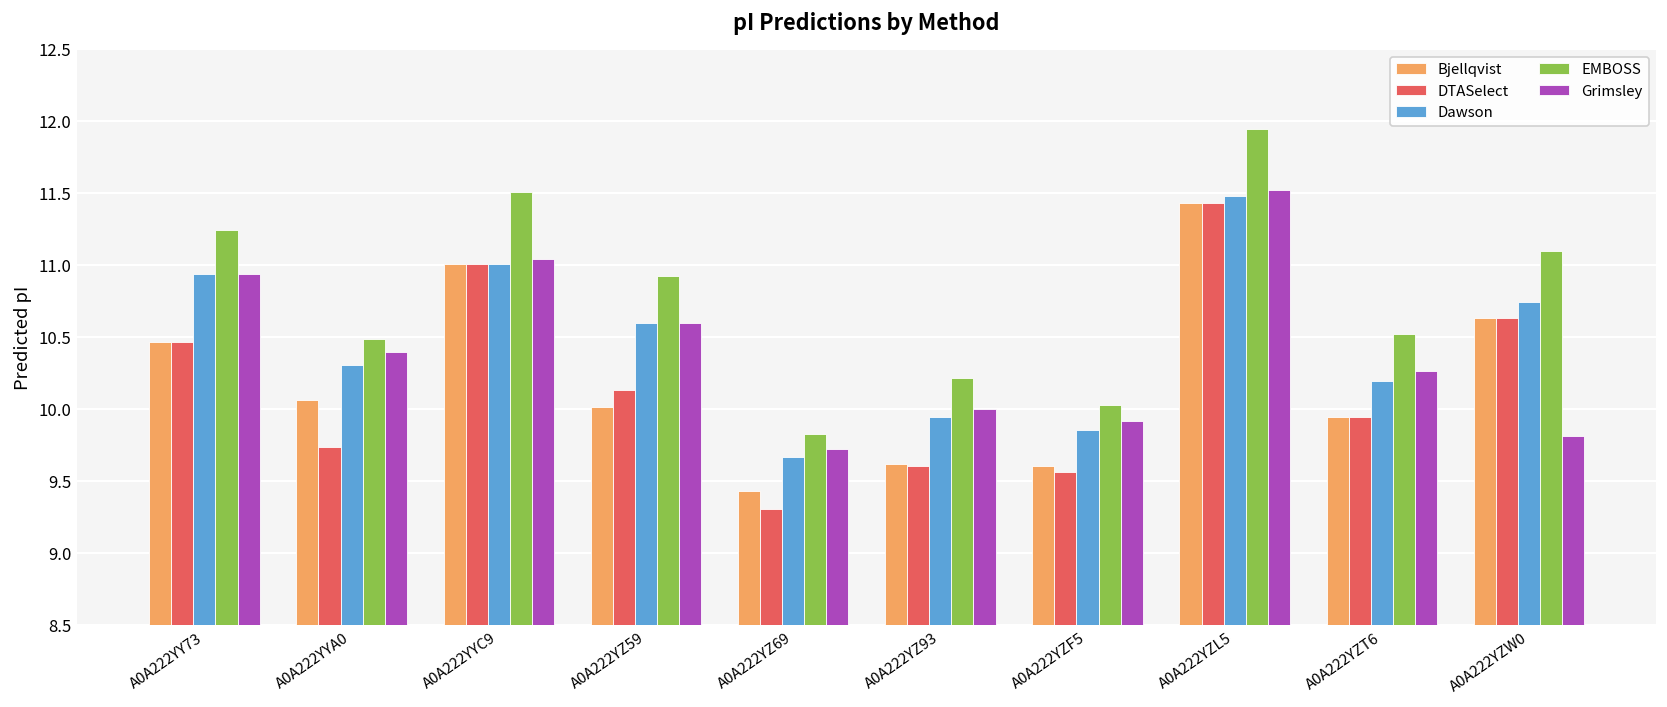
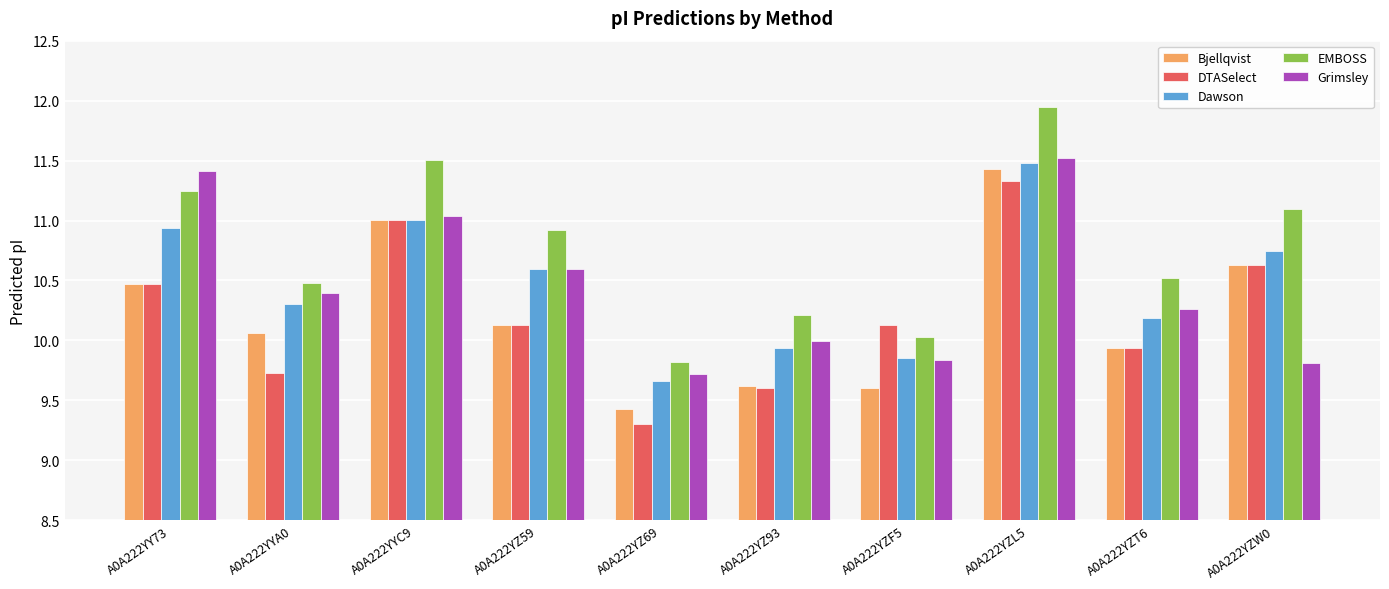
Grimsley, A0A222YY73: 10.94 -> 11.41
Bjellqvist, A0A222YZ59: 10.01 -> 10.13
DTASelect, A0A222YZF5: 9.56 -> 10.13
Grimsley, A0A222YZF5: 9.91 -> 9.84
DTASelect, A0A222YZL5: 11.43 -> 11.33
